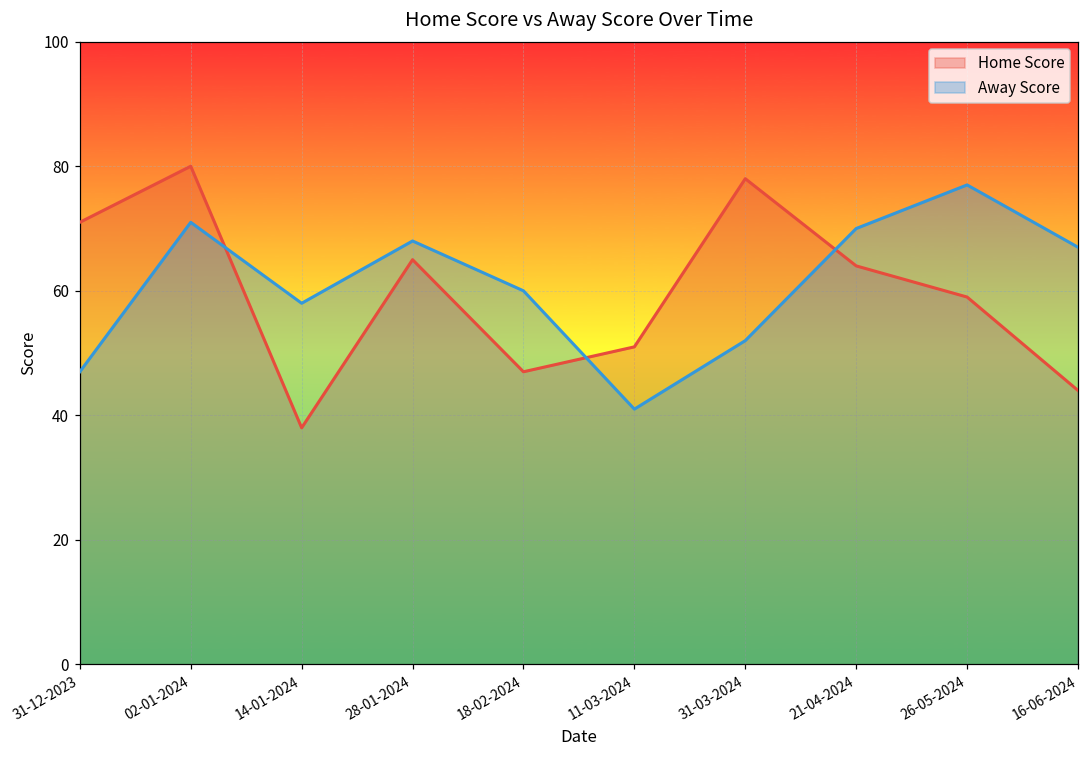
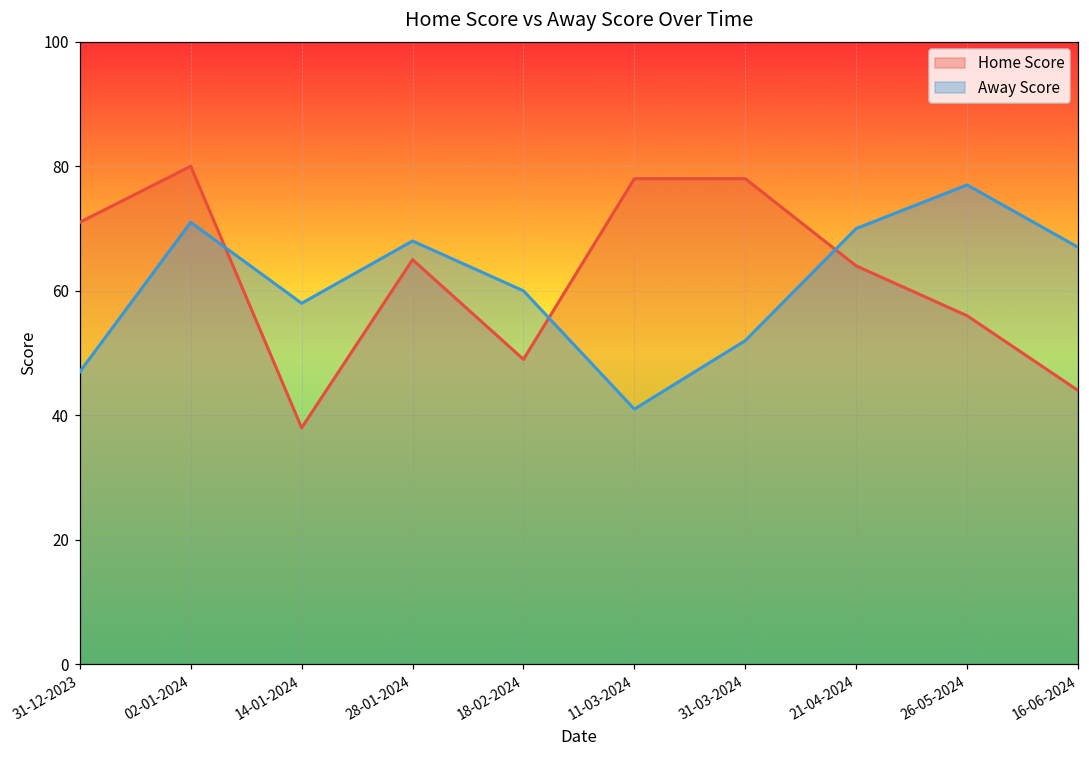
Home Score, 18-02-2024: 47 -> 49
Home Score, 11-03-2024: 51 -> 78
Home Score, 26-05-2024: 59 -> 56
